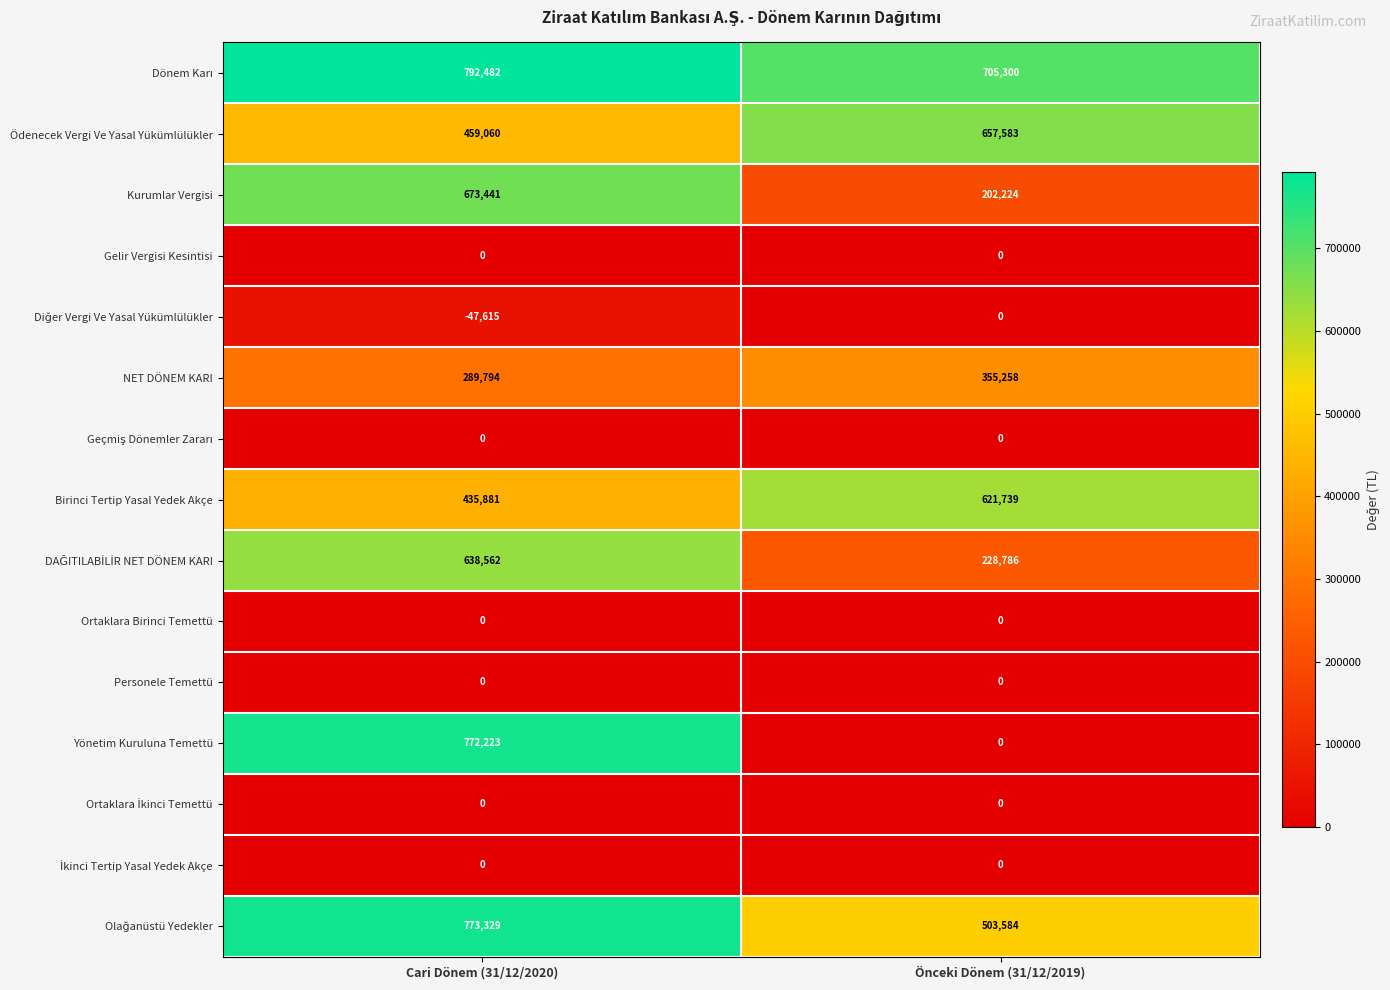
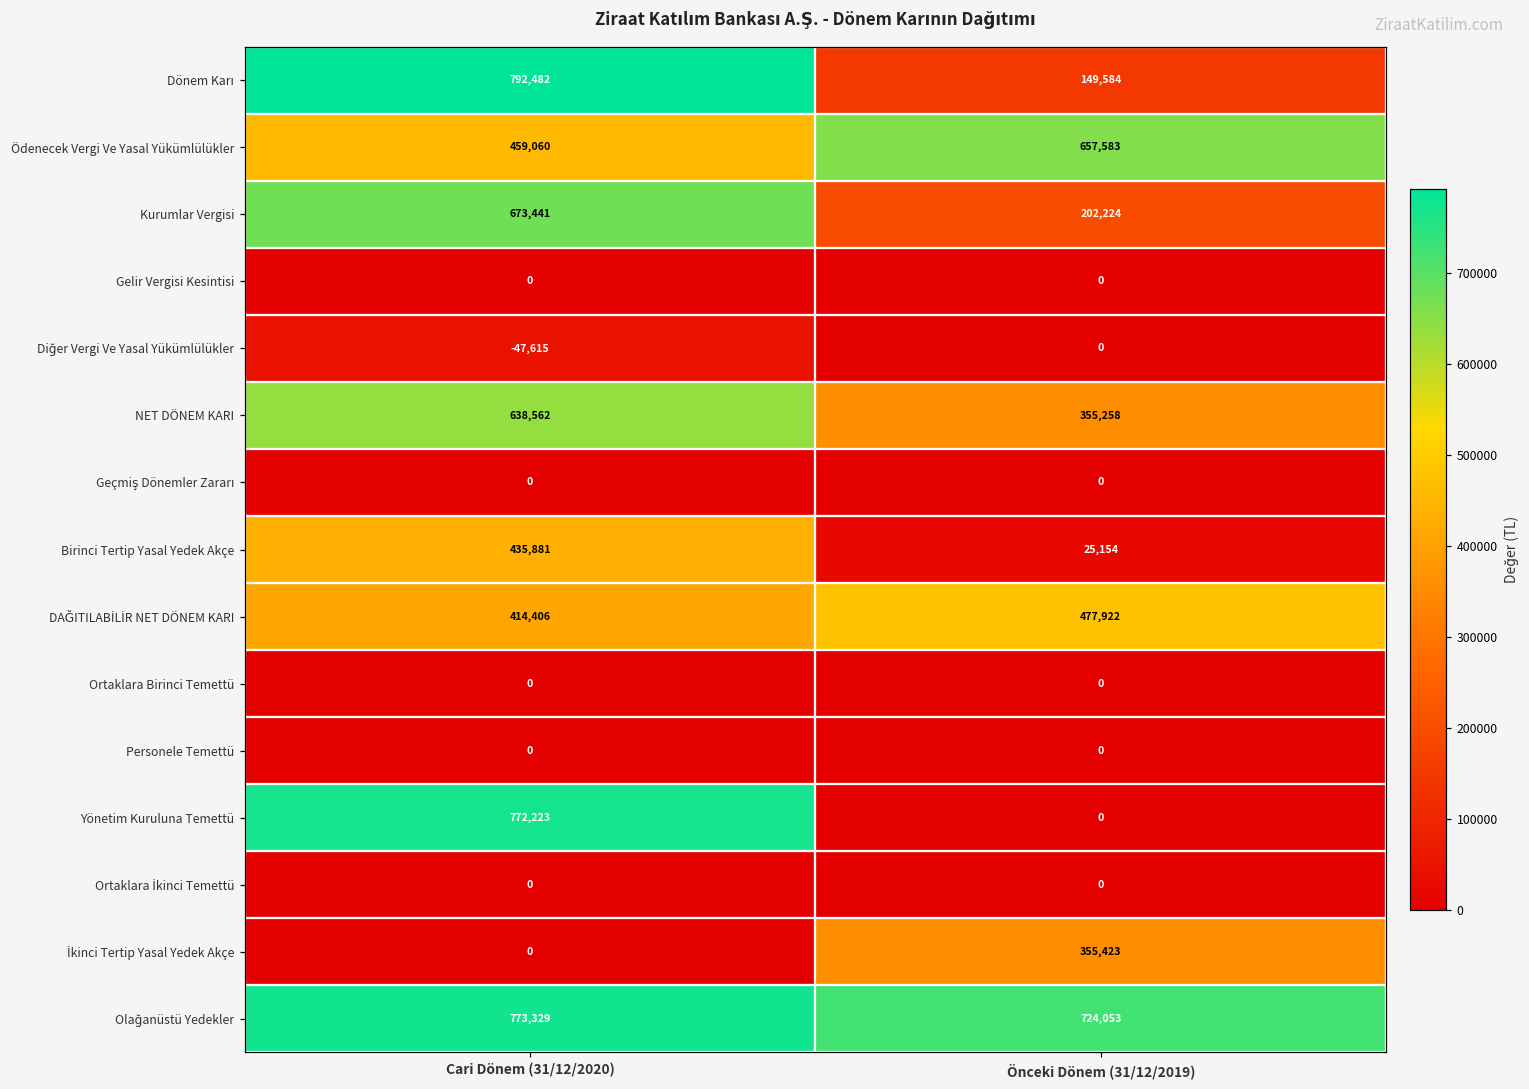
Dönem Karı, Önceki Dönem (31/12/2019): 705,300 -> 149,584
NET DÖNEM KARI, Cari Dönem (31/12/2020): 289,794 -> 638,562
Birinci Tertip Yasal Yedek Akçe, Önceki Dönem (31/12/2019): 621,739 -> 25,154
DAĞITILABİLİR NET DÖNEM KARI, Cari Dönem (31/12/2020): 638,562 -> 414,406
DAĞITILABİLİR NET DÖNEM KARI, Önceki Dönem (31/12/2019): 228,786 -> 477,922
İkinci Tertip Yasal Yedek Akçe, Önceki Dönem (31/12/2019): 0 -> 355,423
Olağanüstü Yedekler, Önceki Dönem (31/12/2019): 503,584 -> 724,053
